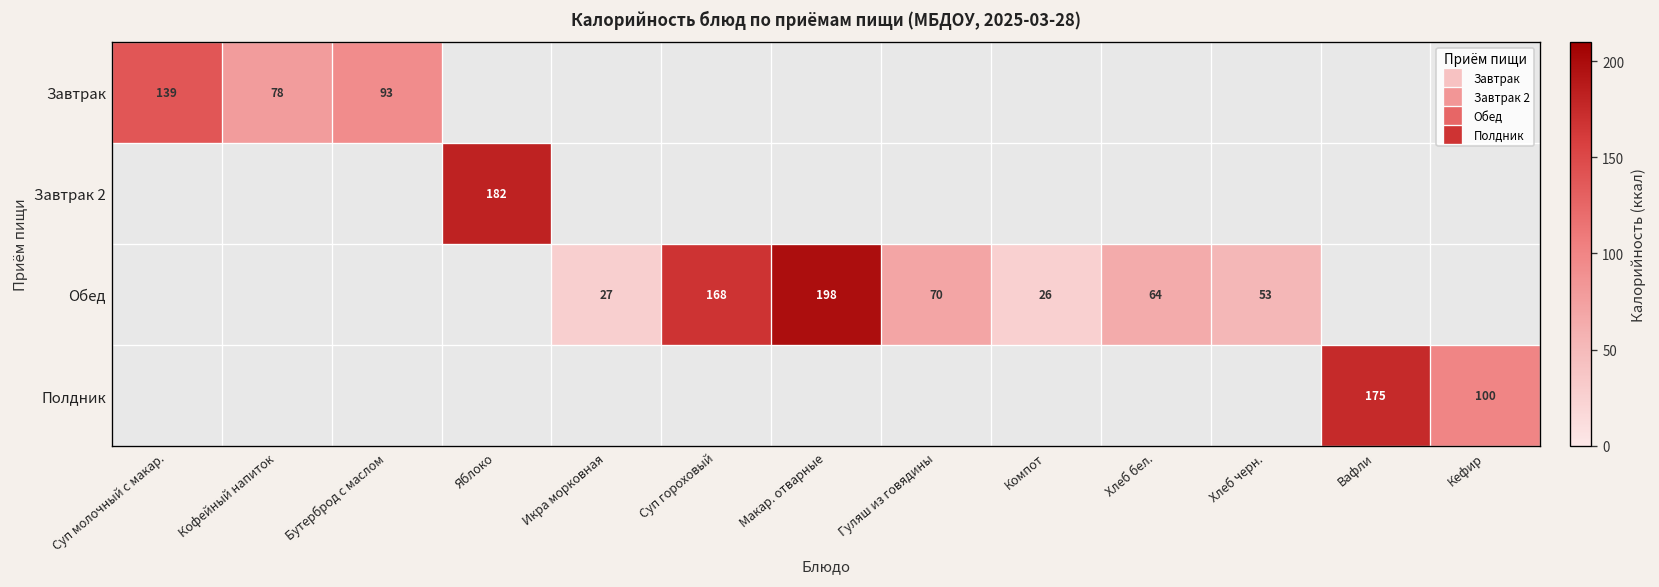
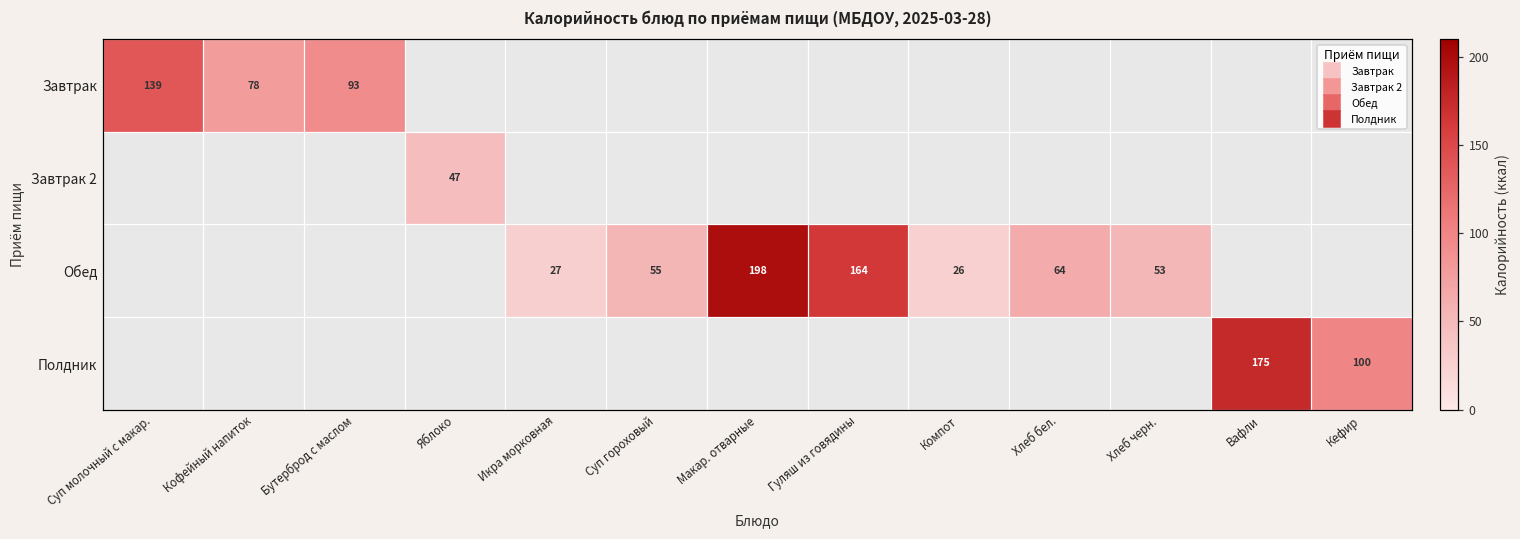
Завтрак 2, Яблоко: 182 -> 47
Обед, Суп гороховый: 168 -> 55
Обед, Гуляш из говядины: 70 -> 164
